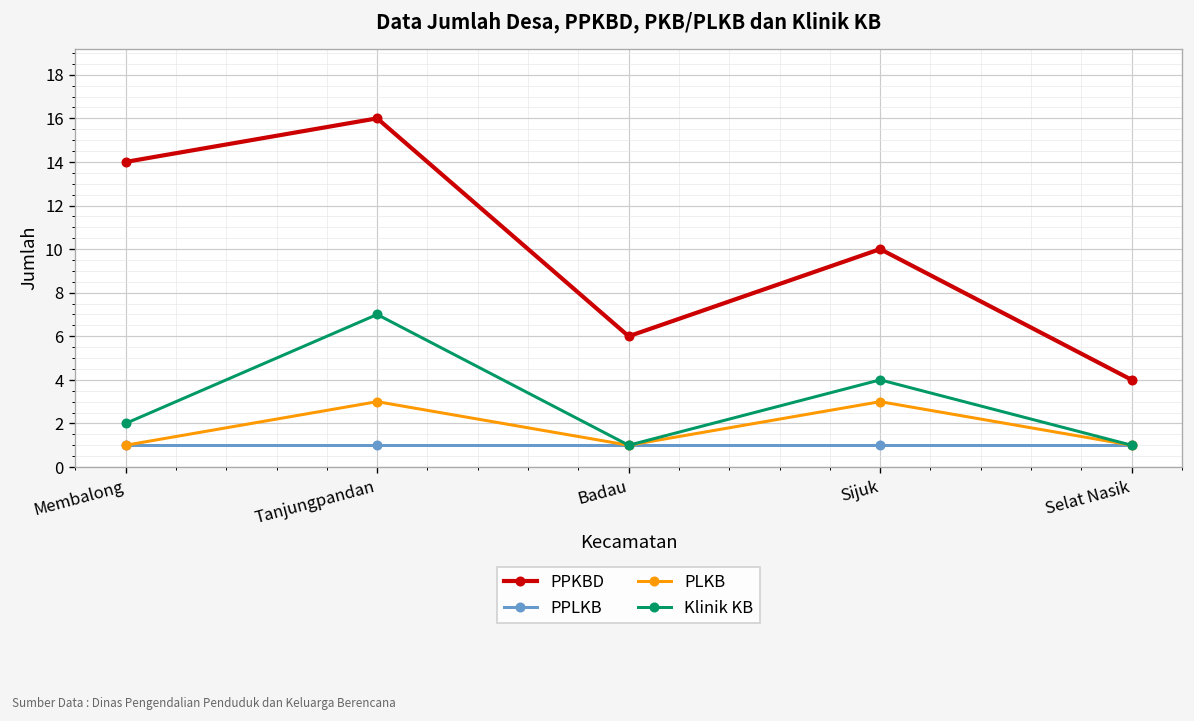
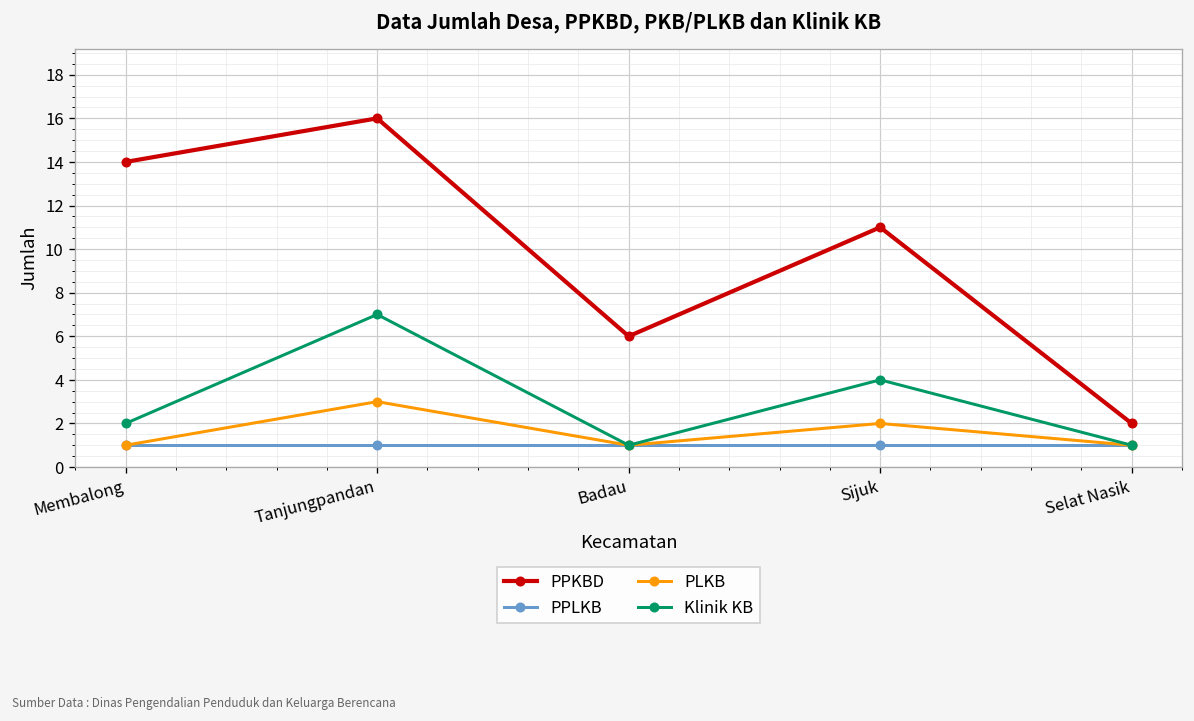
PPKBD, Sijuk: 10 -> 11
PLKB, Sijuk: 3 -> 2
PPKBD, Selat Nasik: 4 -> 2
